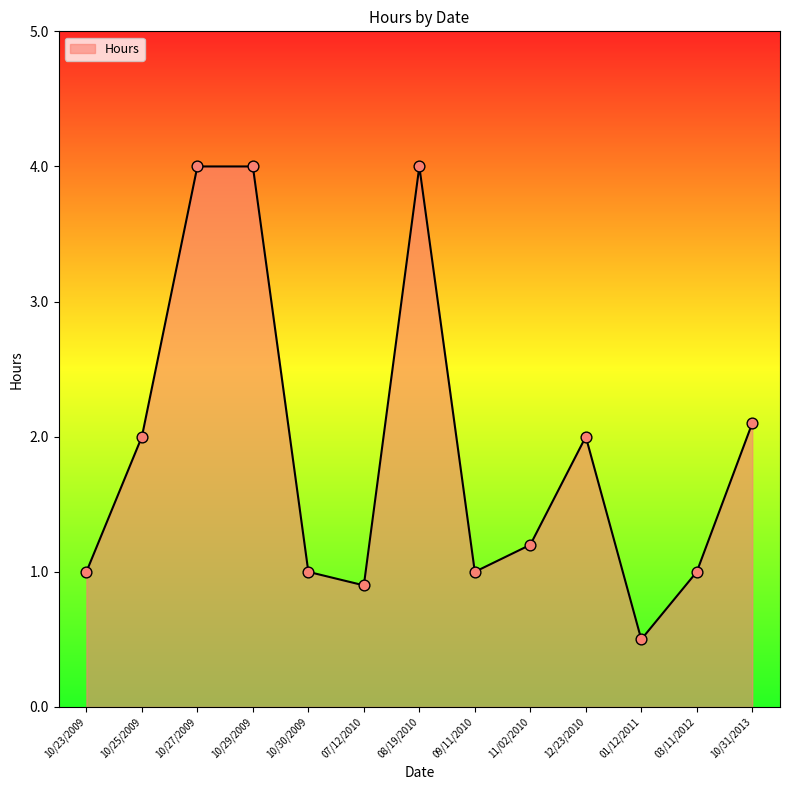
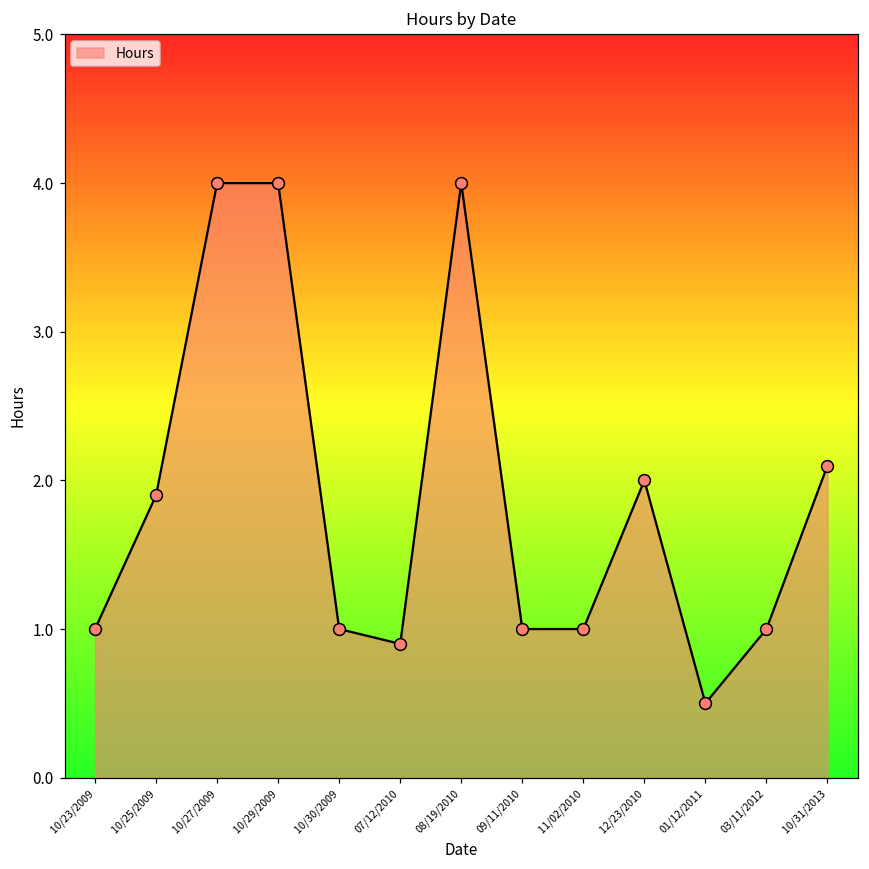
10/25/2009: 2.0 -> 1.9
11/02/2010: 1.2 -> 1.0
